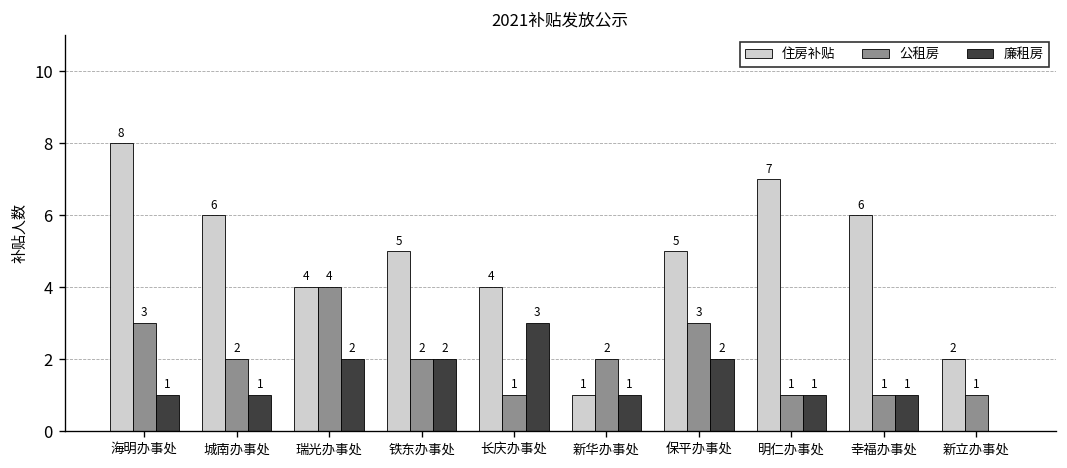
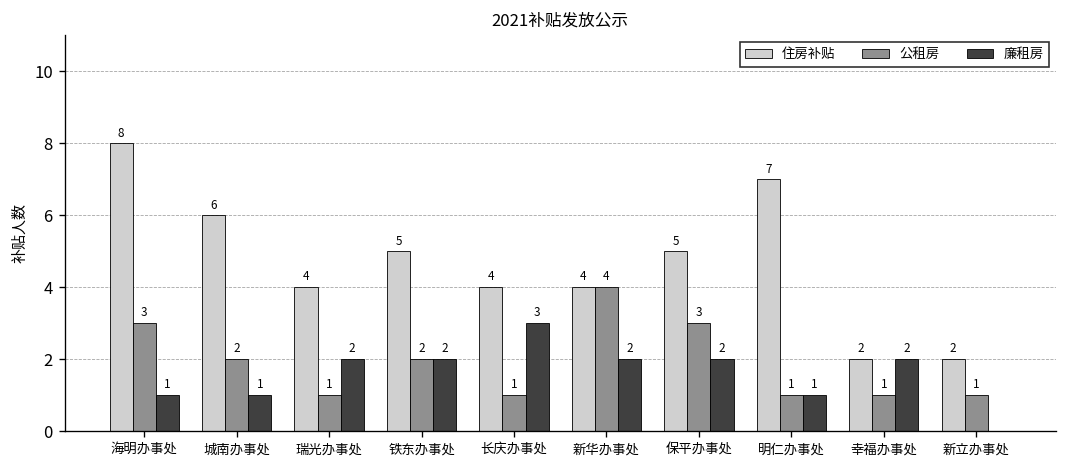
公租房, 瑞光办事处: 4 -> 1
住房补贴, 新华办事处: 1 -> 4
公租房, 新华办事处: 2 -> 4
廉租房, 新华办事处: 1 -> 2
住房补贴, 幸福办事处: 6 -> 2
廉租房, 幸福办事处: 1 -> 2
